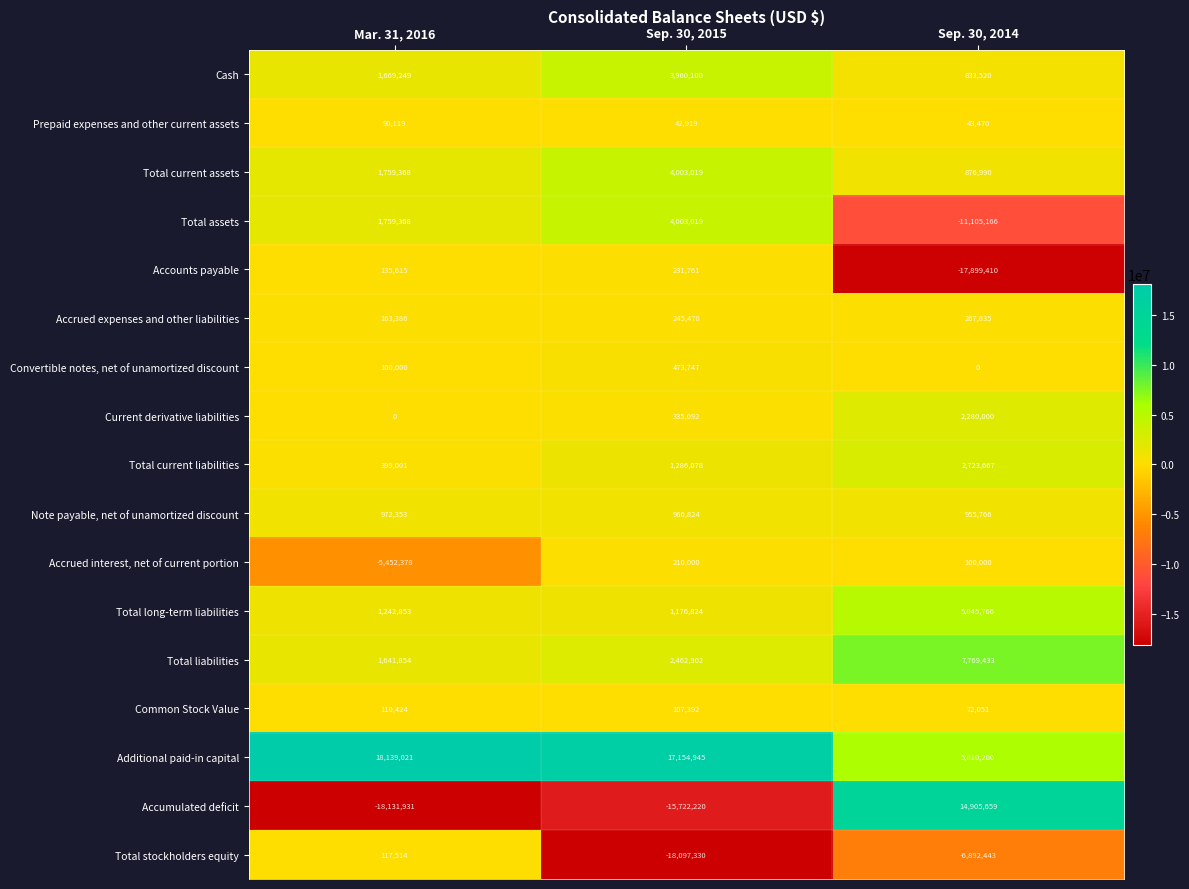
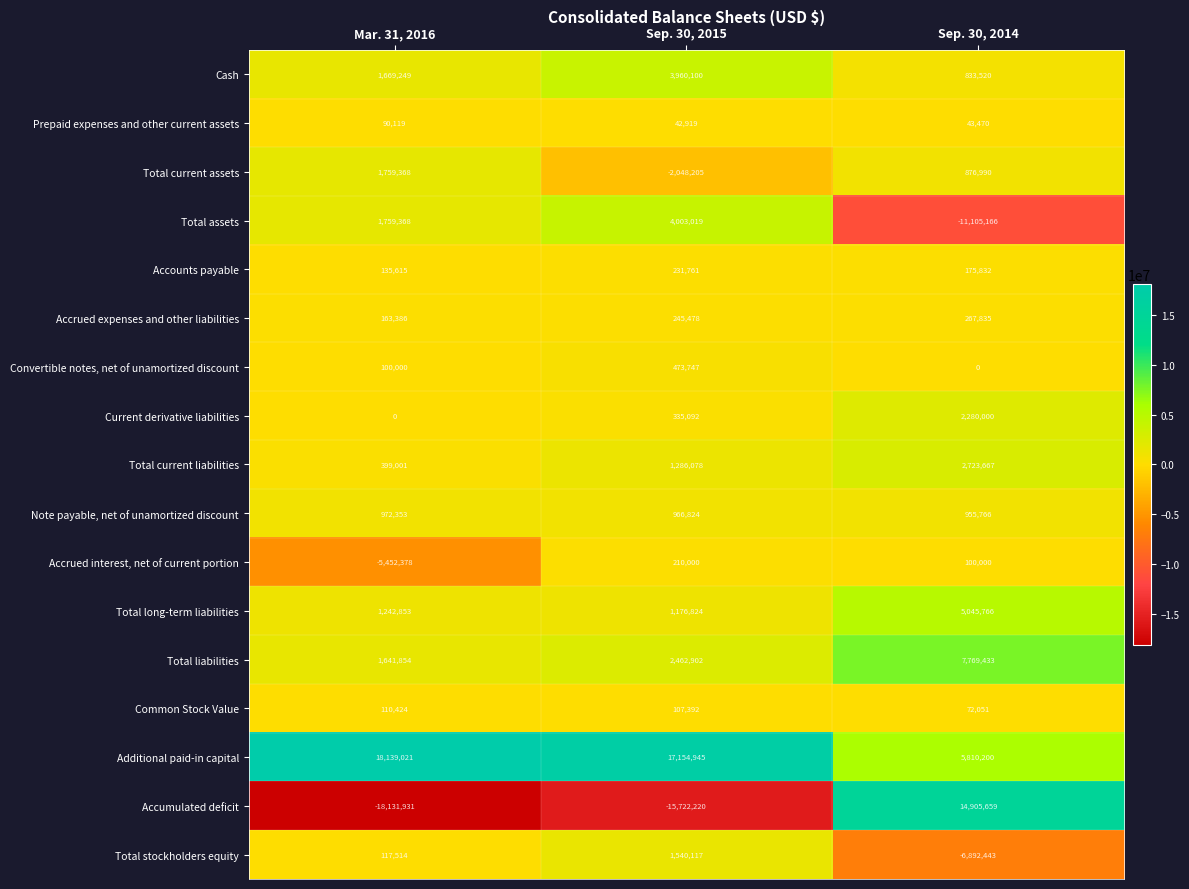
Total current assets, Sep. 30, 2015: 4,003,019 -> -2,048,205
Accounts payable, Sep. 30, 2014: -17,899,410 -> 175,832
Total stockholders equity, Sep. 30, 2015: -18,097,330 -> 1,540,117
